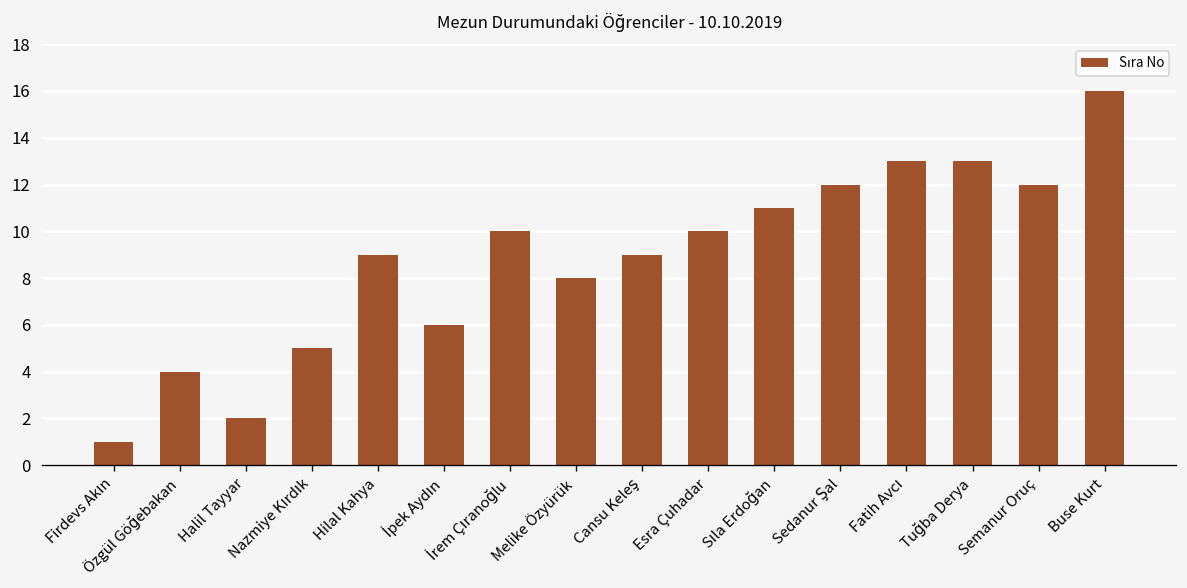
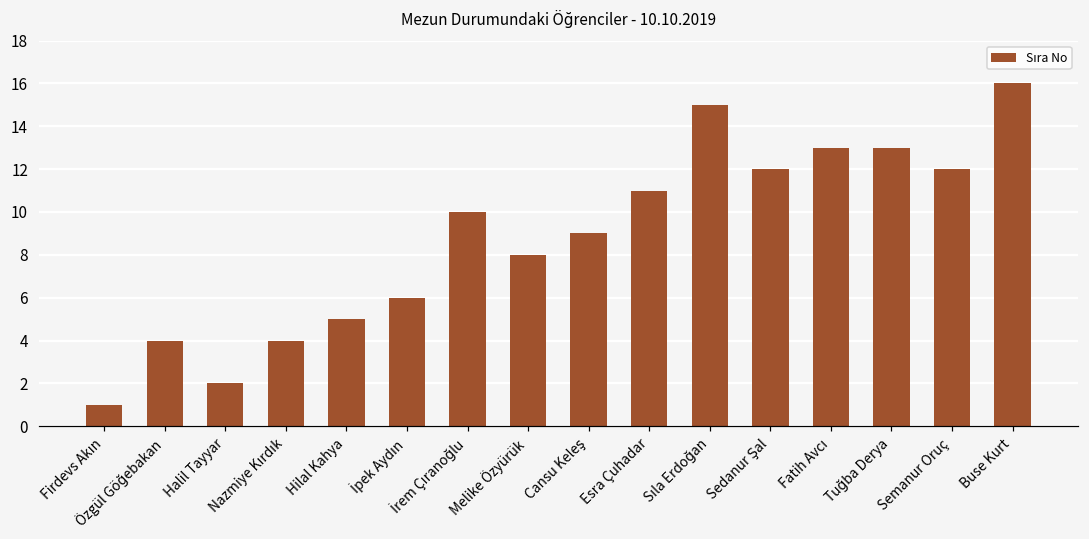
Nazmiye Kırdık: 5 -> 4
Hilal Kahya: 9 -> 5
Esra Çuhadar: 10 -> 11
Sıla Erdoğan: 11 -> 15
